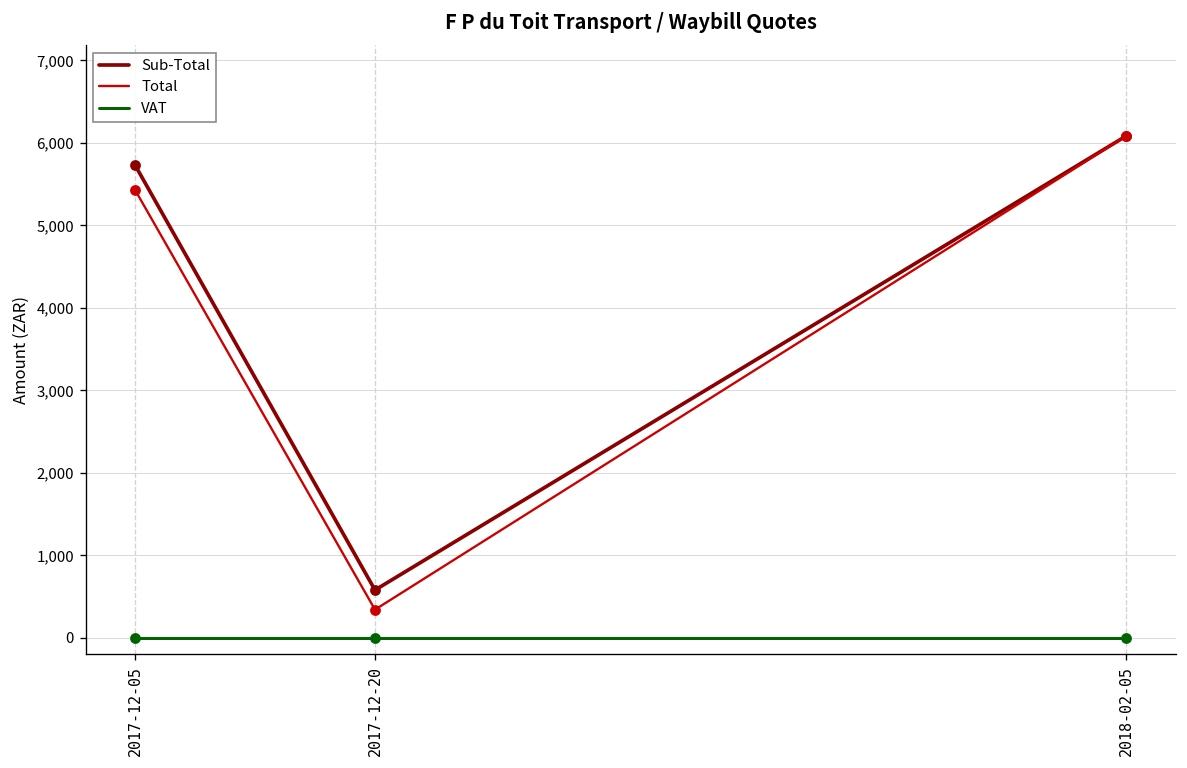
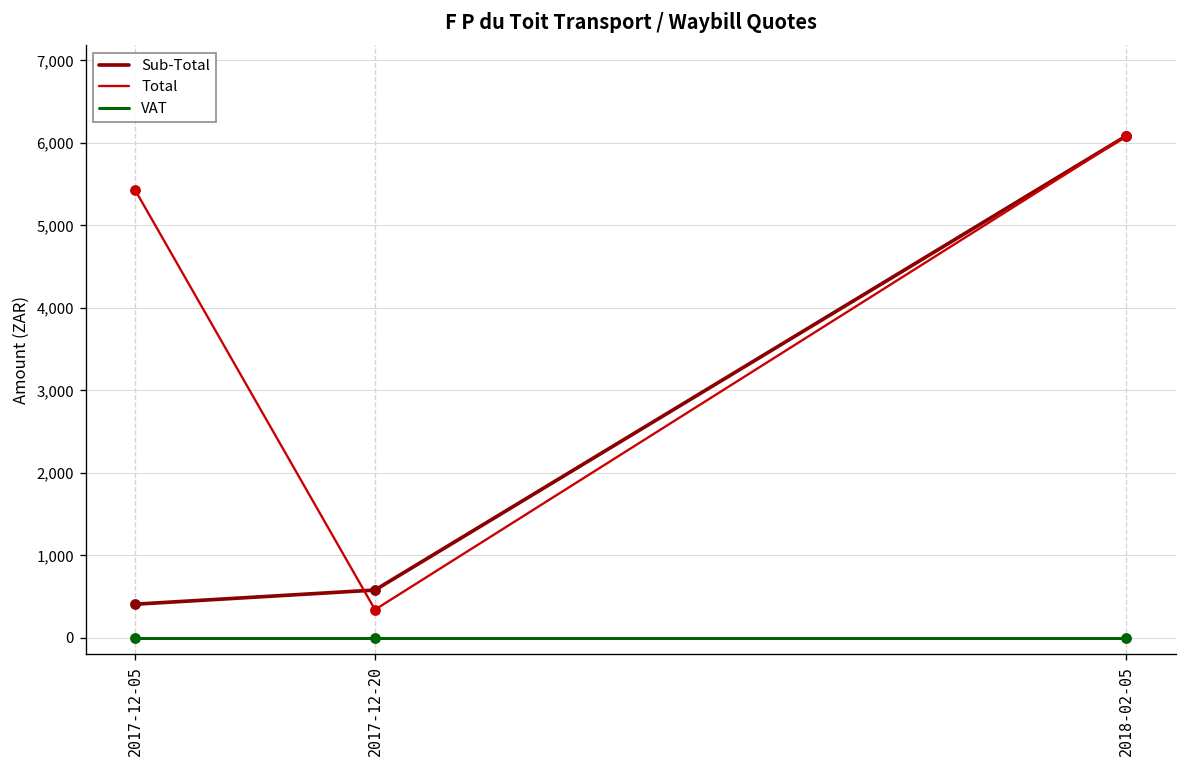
Sub-Total, 2017-12-05: 5,700 -> 400
